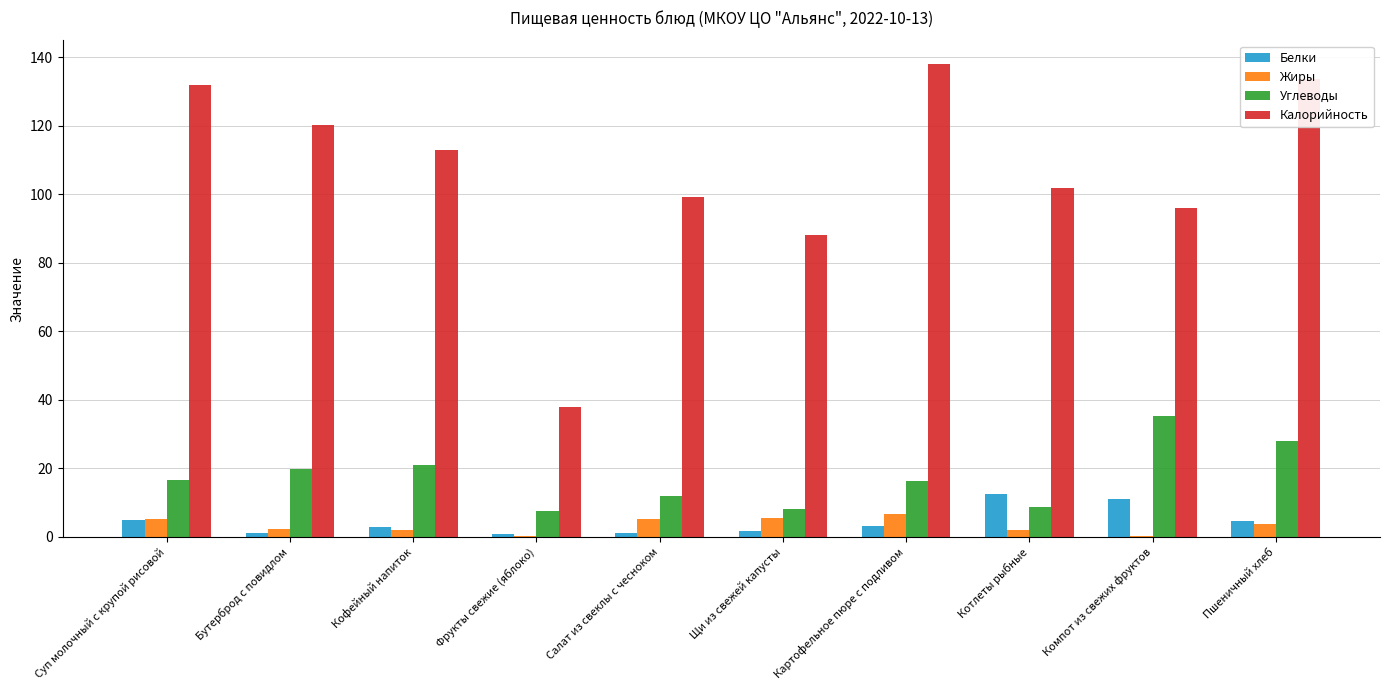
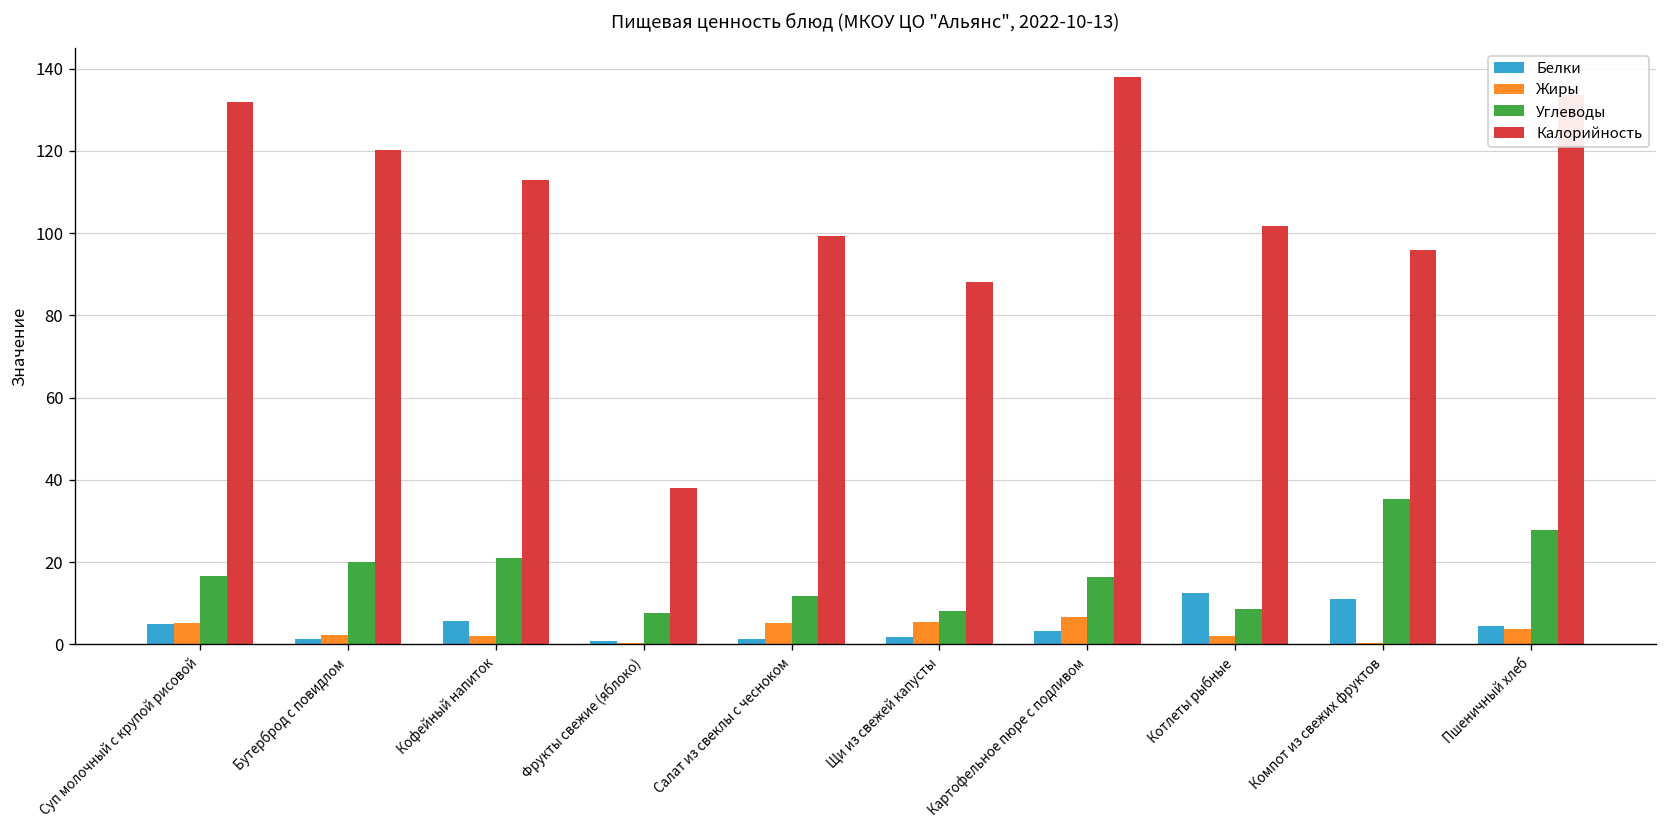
Белки, Кофейный напиток: 3 -> 6
